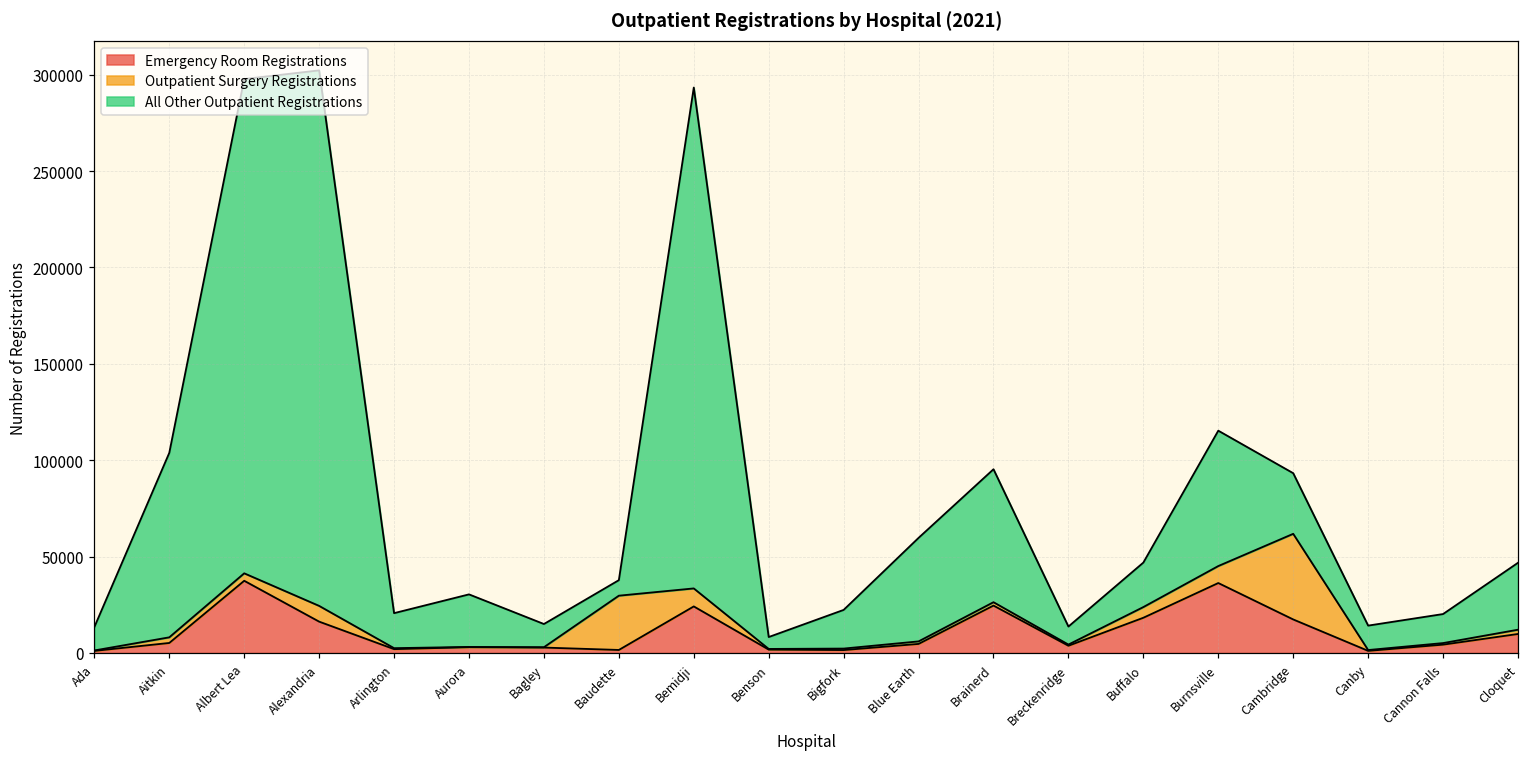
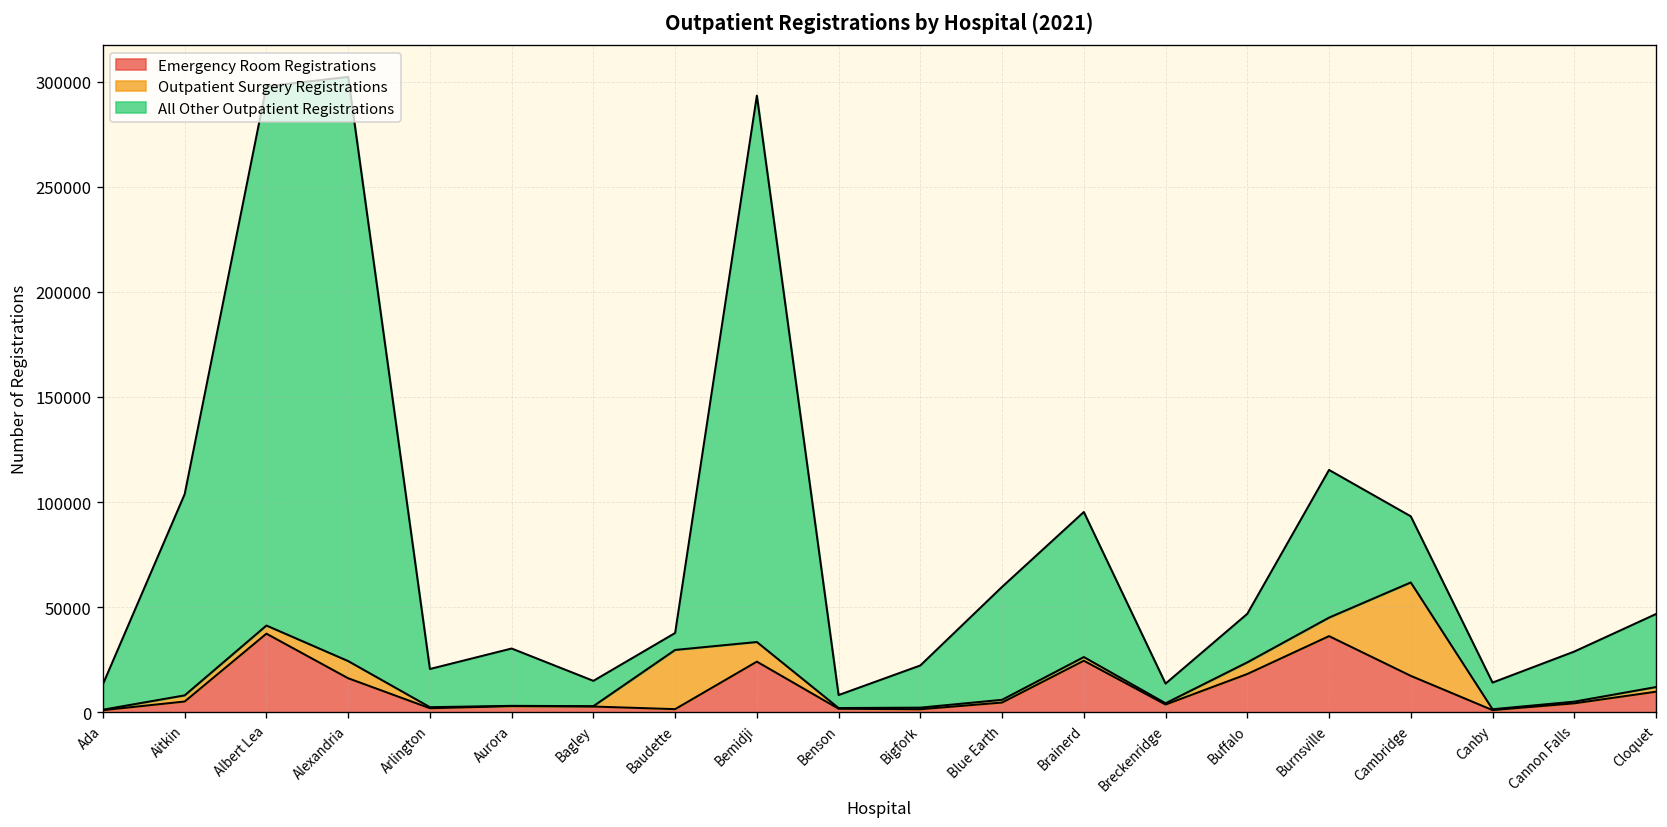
All Other Outpatient Registrations, Cannon Falls: 15000 -> 24000
